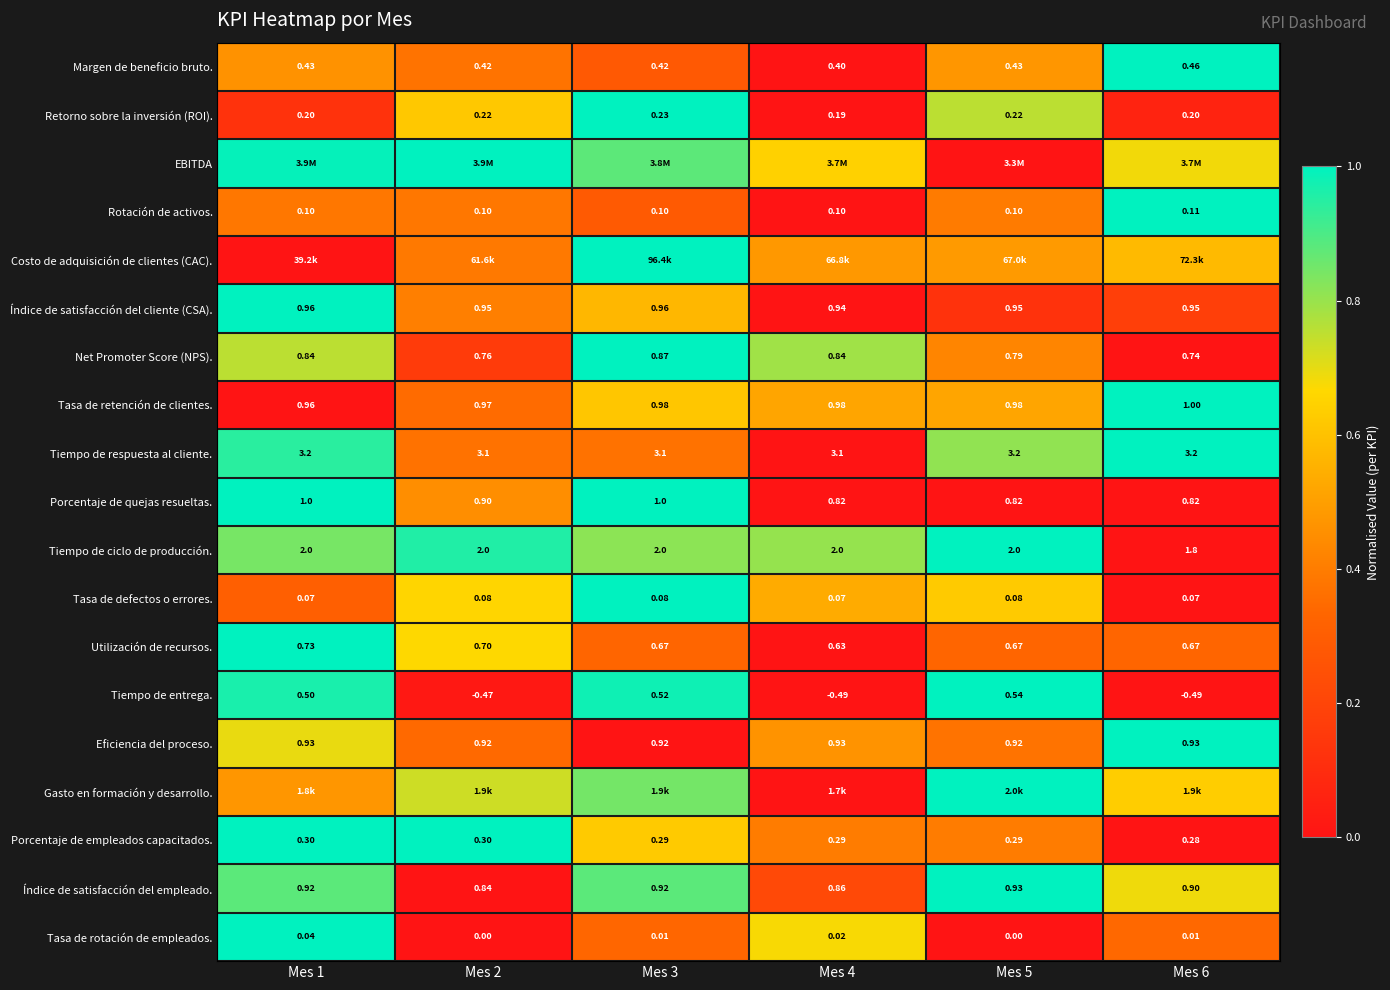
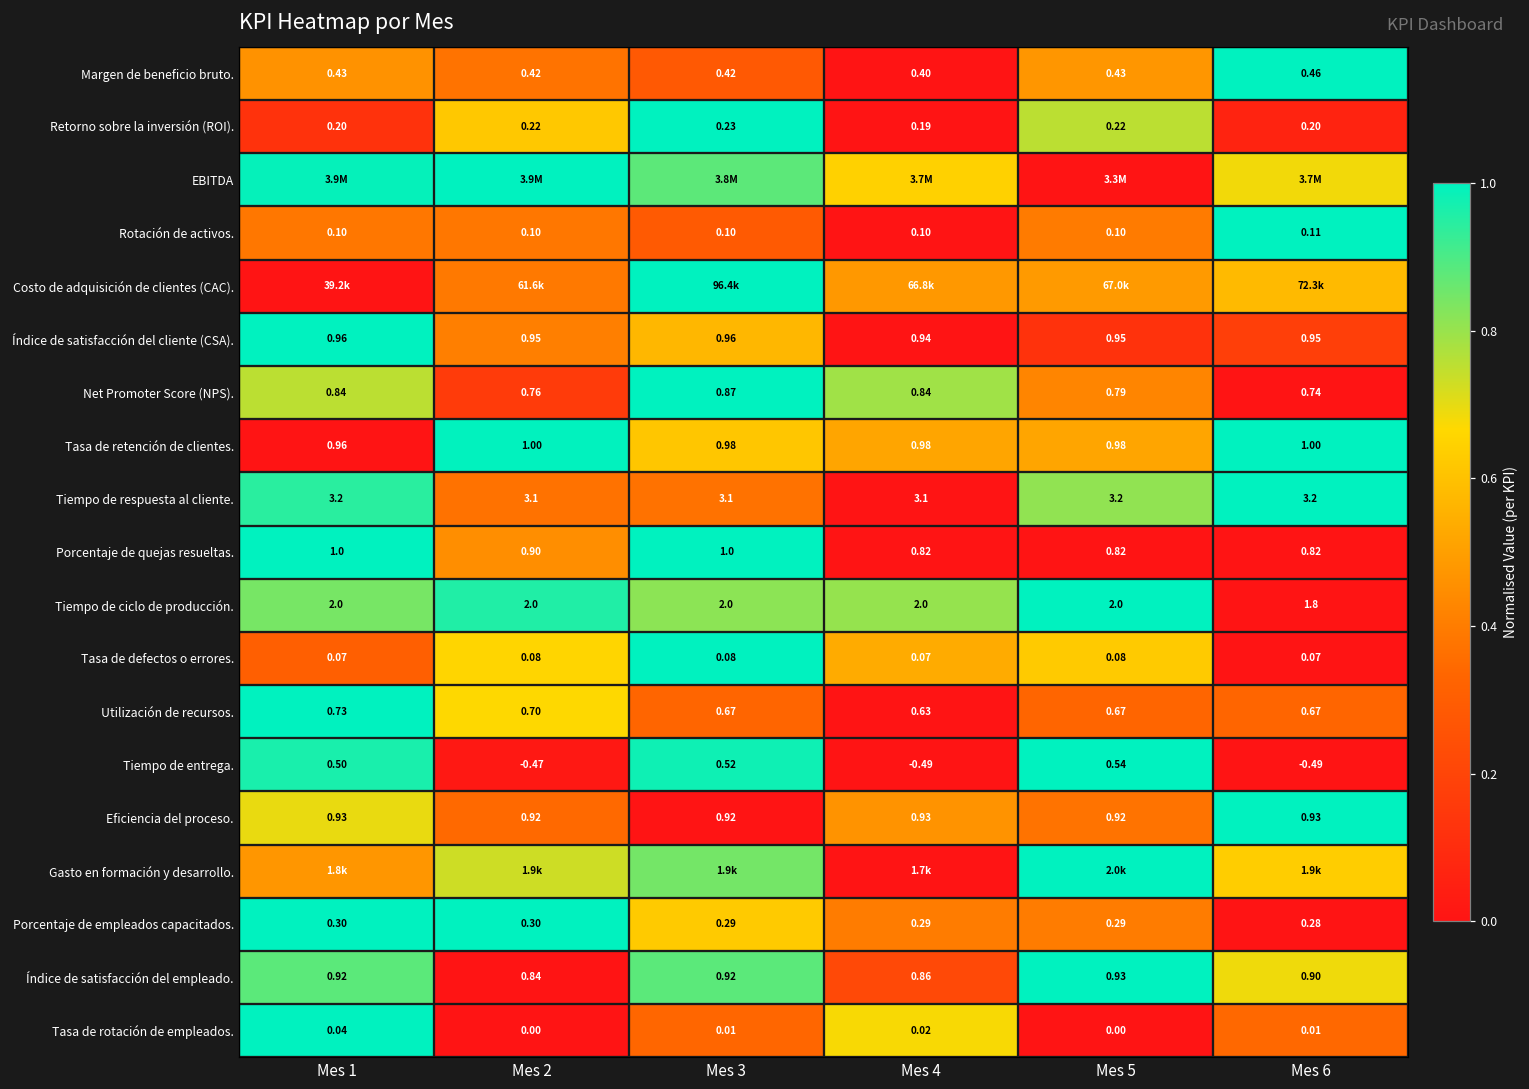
Tasa de retención de clientes., Mes 2: 0.97 -> 1.00
